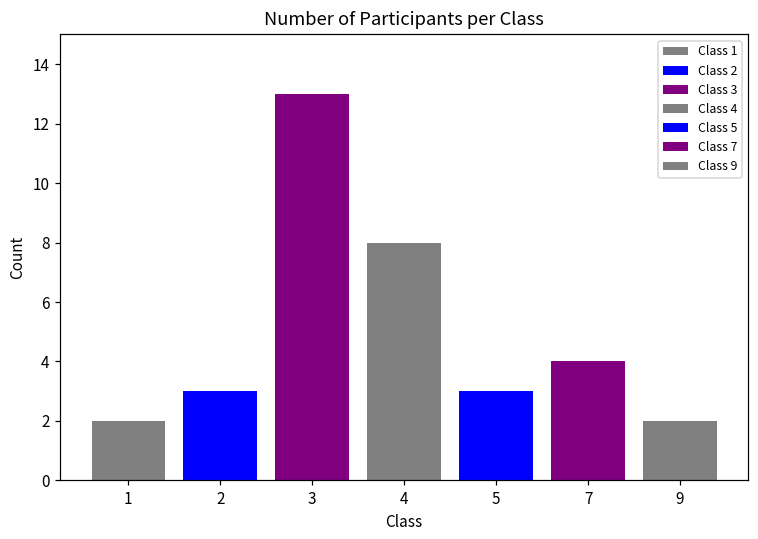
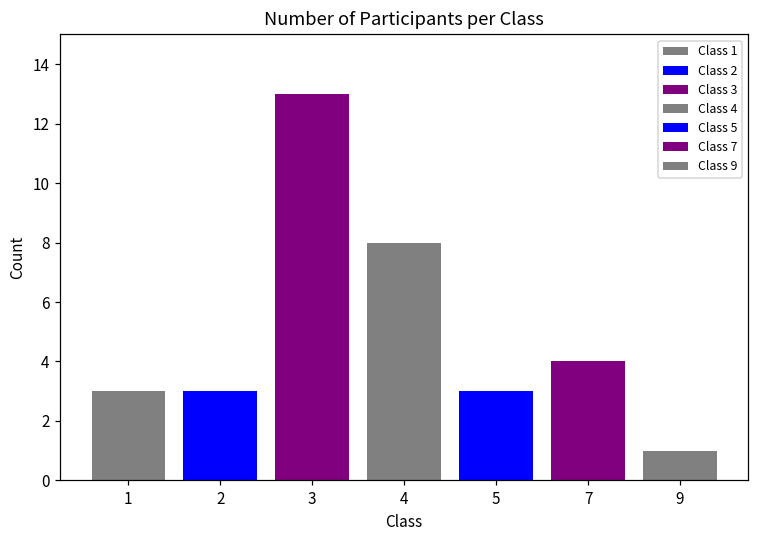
1: 2 -> 3
9: 2 -> 1
